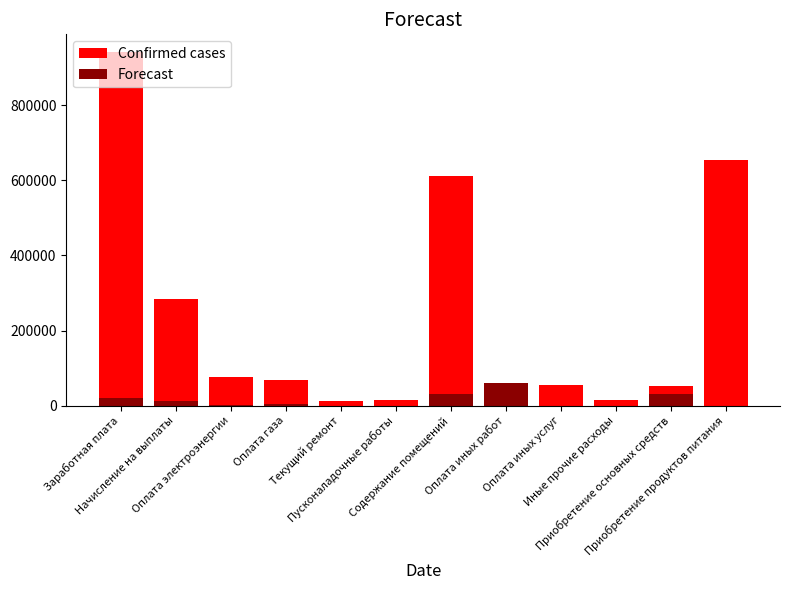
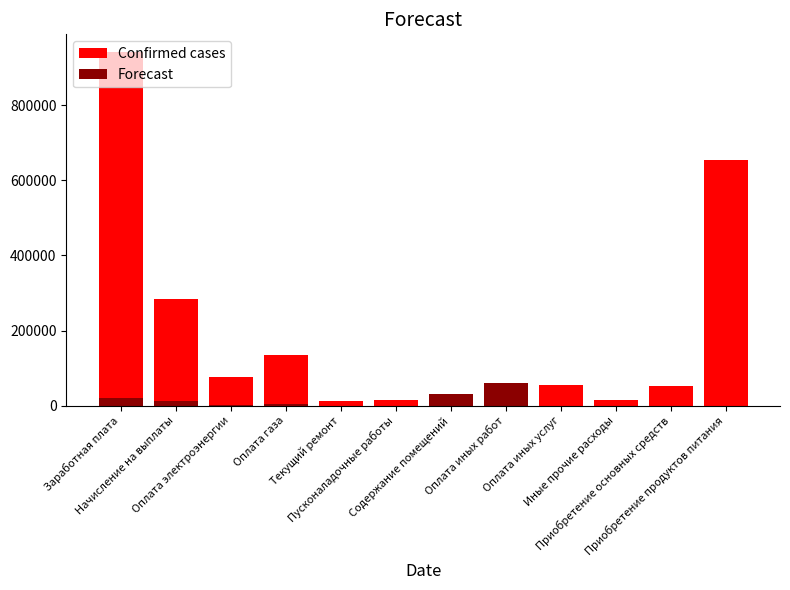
Confirmed cases, Оплата газа: 70000 -> 140000
Confirmed cases, Содержание помещений: 610000 -> 20000
Forecast, Приобретение основных средств: 30000 -> 0
